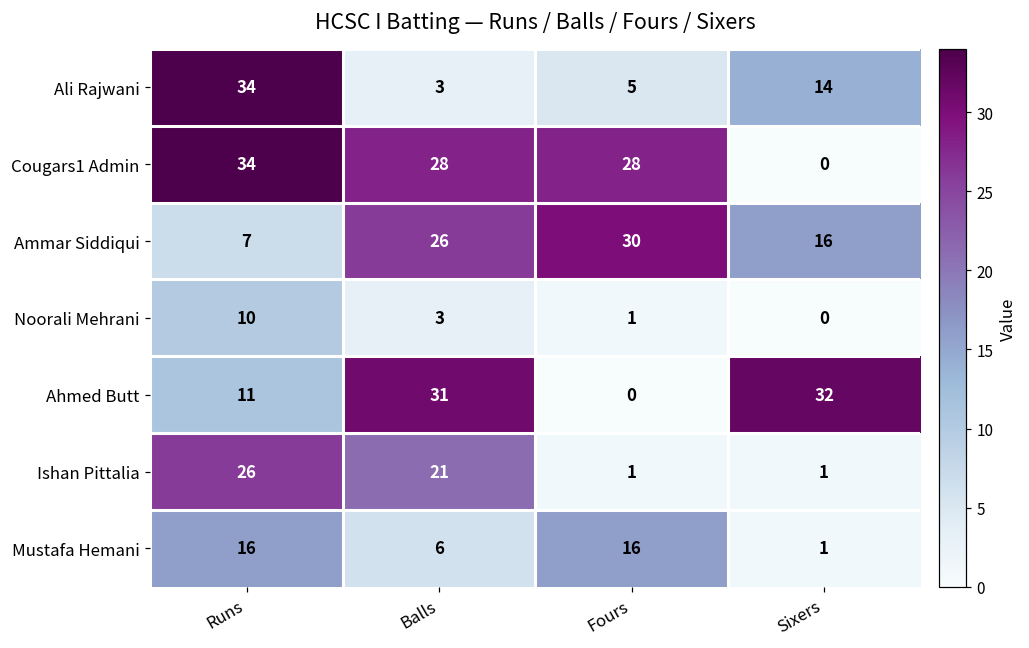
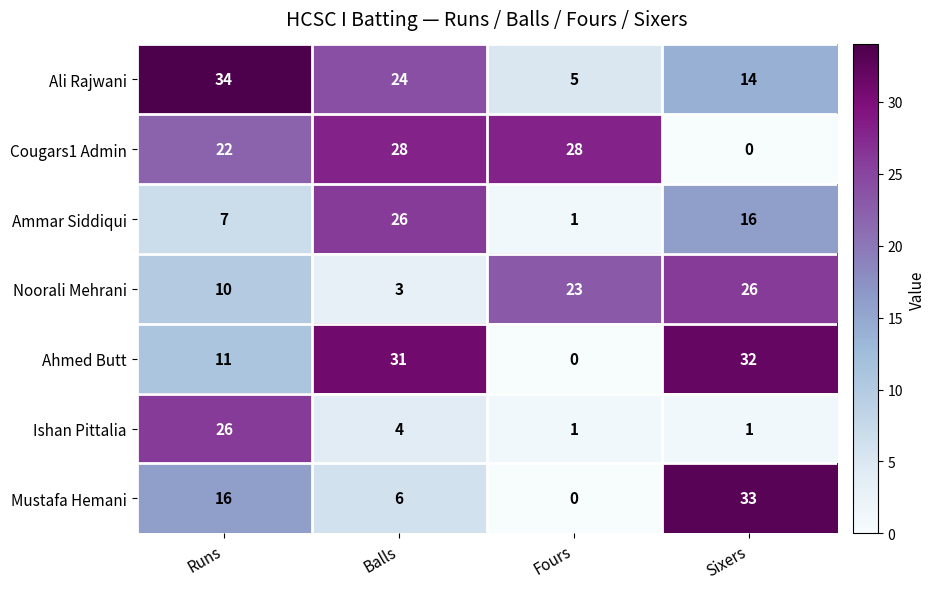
Ali Rajwani, Balls: 3 -> 24
Cougars1 Admin, Runs: 34 -> 22
Ammar Siddiqui, Fours: 30 -> 1
Noorali Mehrani, Fours: 1 -> 23
Noorali Mehrani, Sixers: 0 -> 26
Ishan Pittalia, Balls: 21 -> 4
Mustafa Hemani, Fours: 16 -> 0
Mustafa Hemani, Sixers: 1 -> 33
